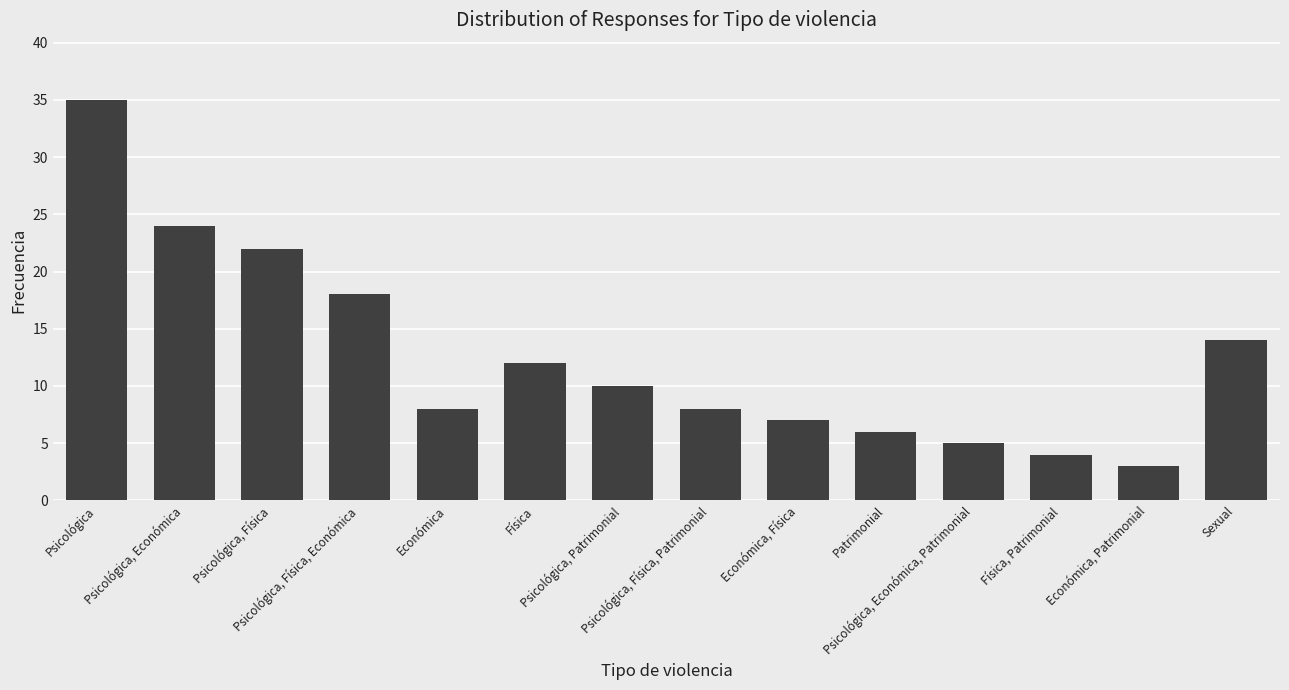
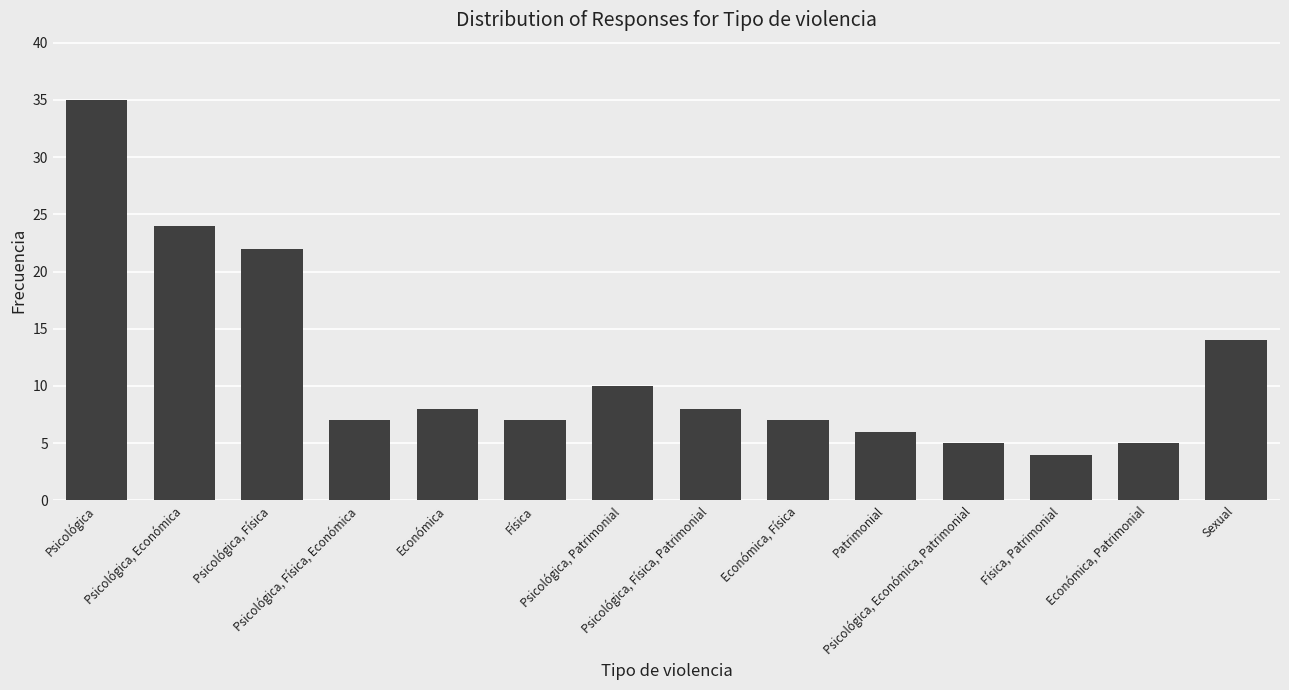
Psicológica, Física, Económica: 18 -> 7
Física: 12 -> 7
Económica, Patrimonial: 3 -> 5
